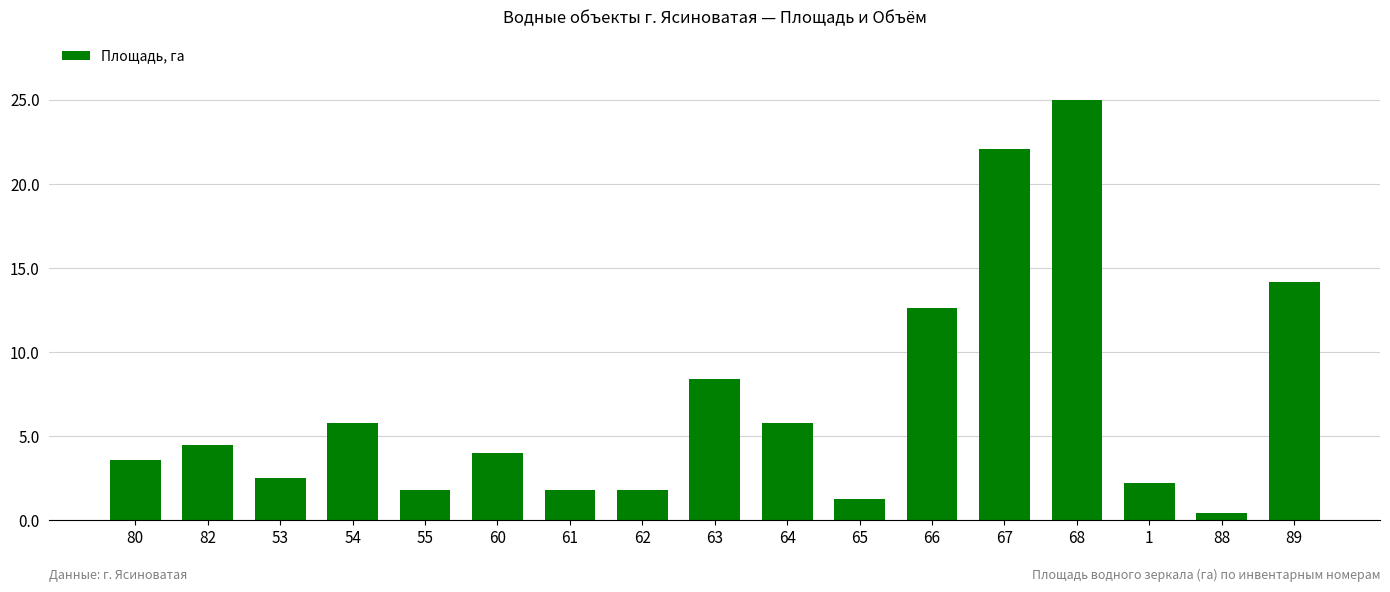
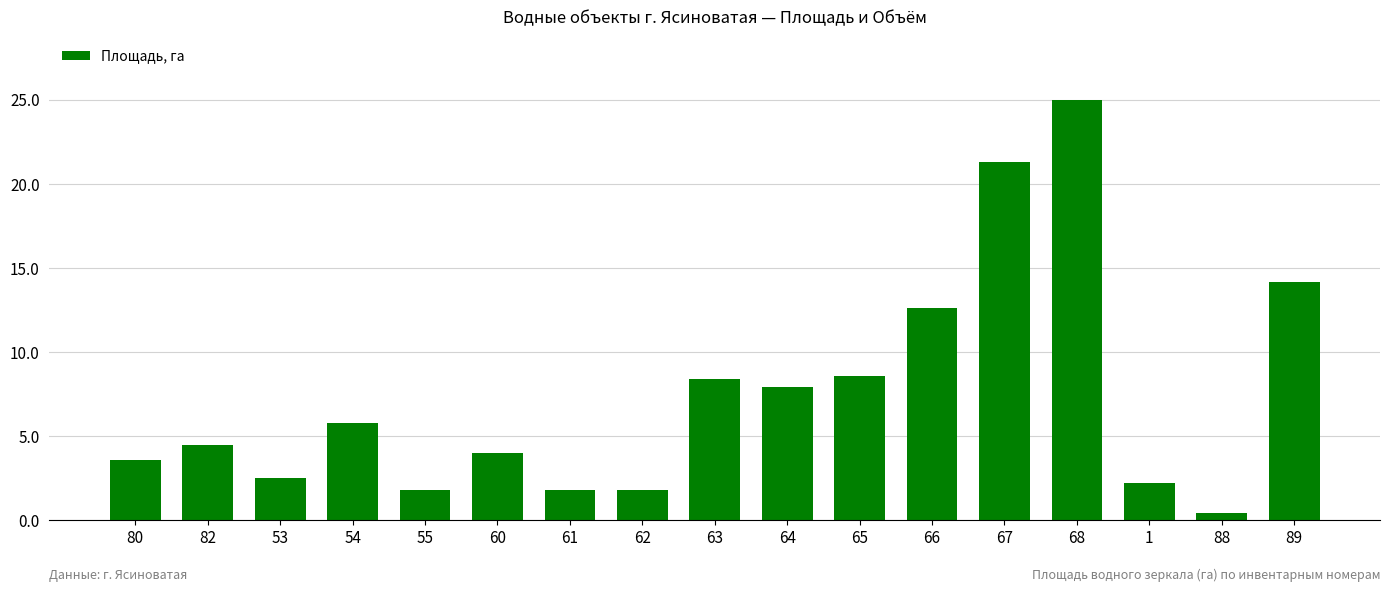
64: 5.8 -> 7.9
65: 1.3 -> 8.6
67: 22.1 -> 21.3
